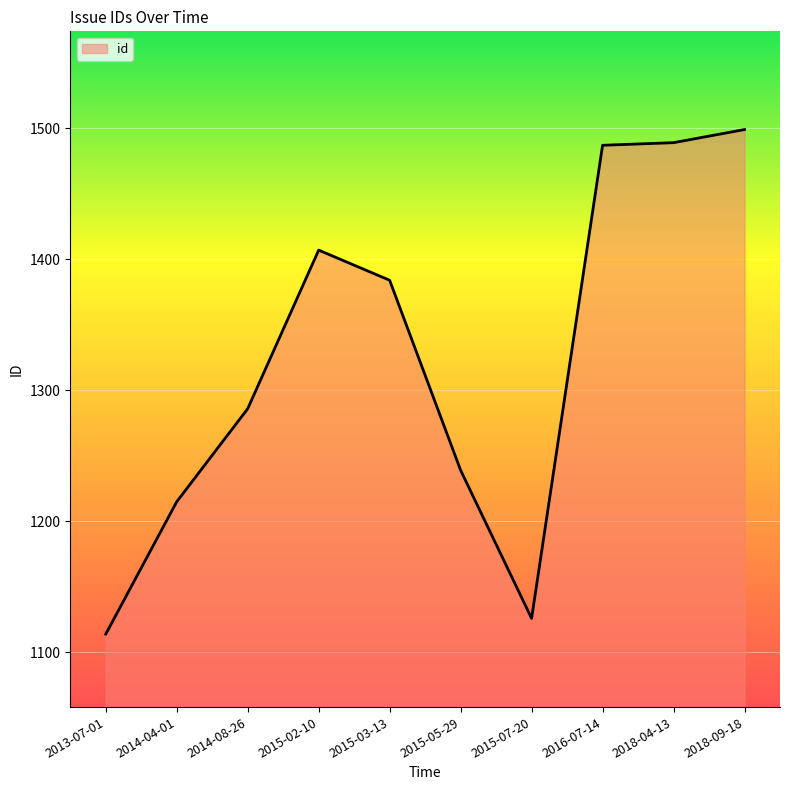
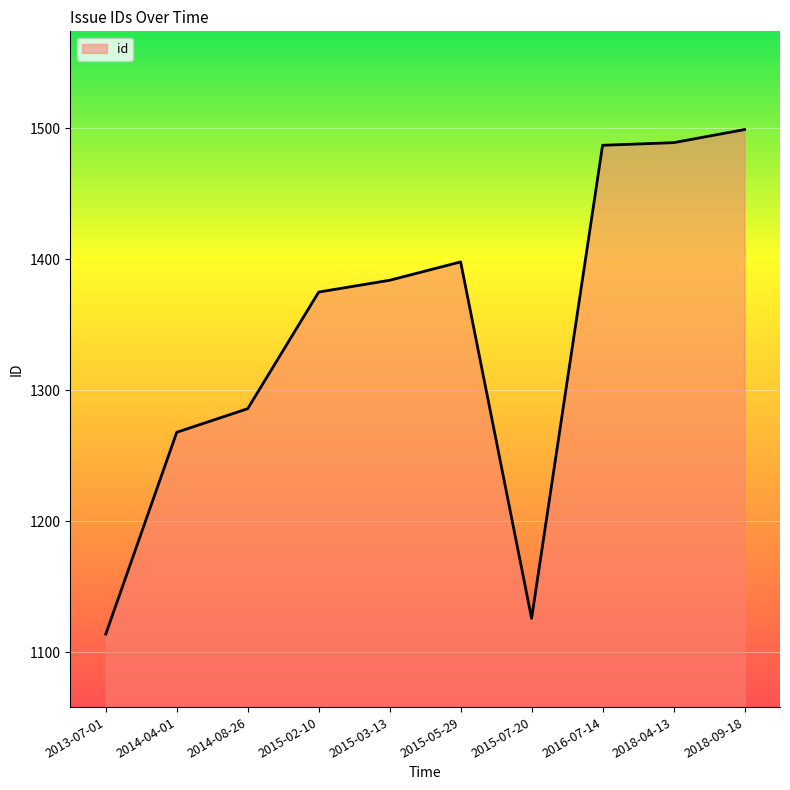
2014-04-01: 1215 -> 1268
2015-02-10: 1407 -> 1375
2015-05-29: 1239 -> 1398
